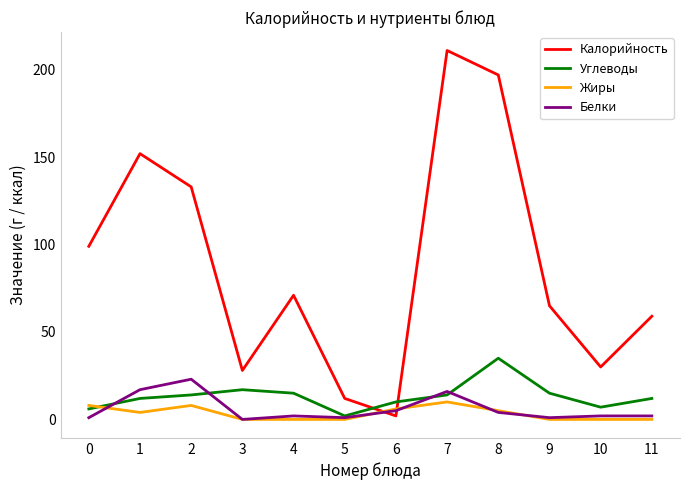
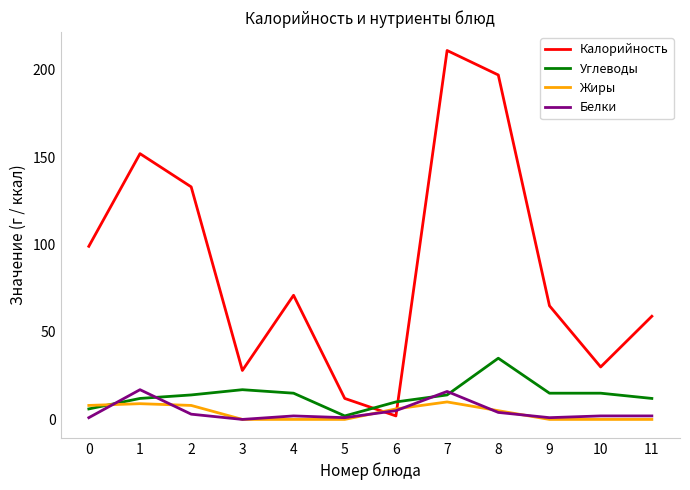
Жиры, 1: 4 -> 9
Белки, 2: 23 -> 3
Углеводы, 10: 7 -> 15
